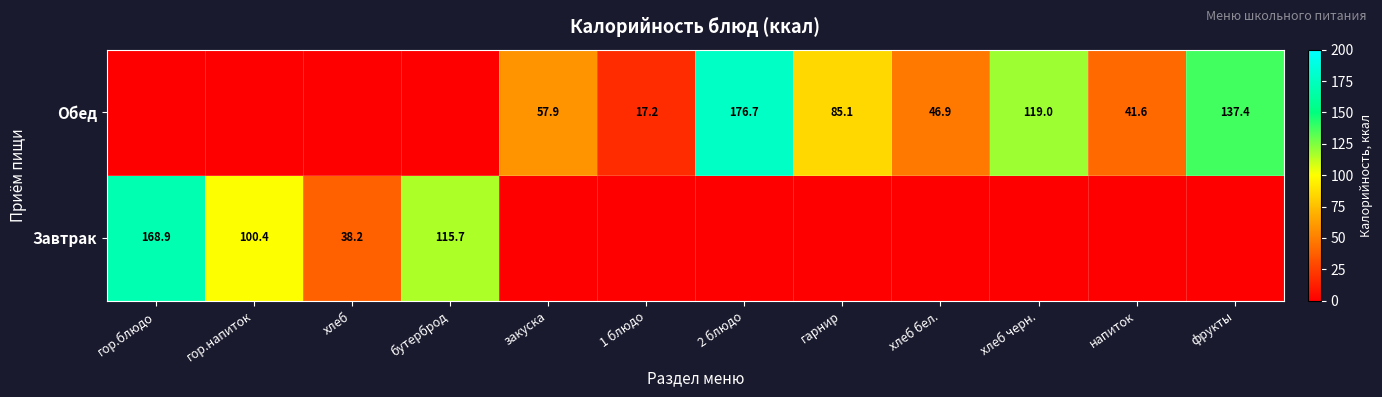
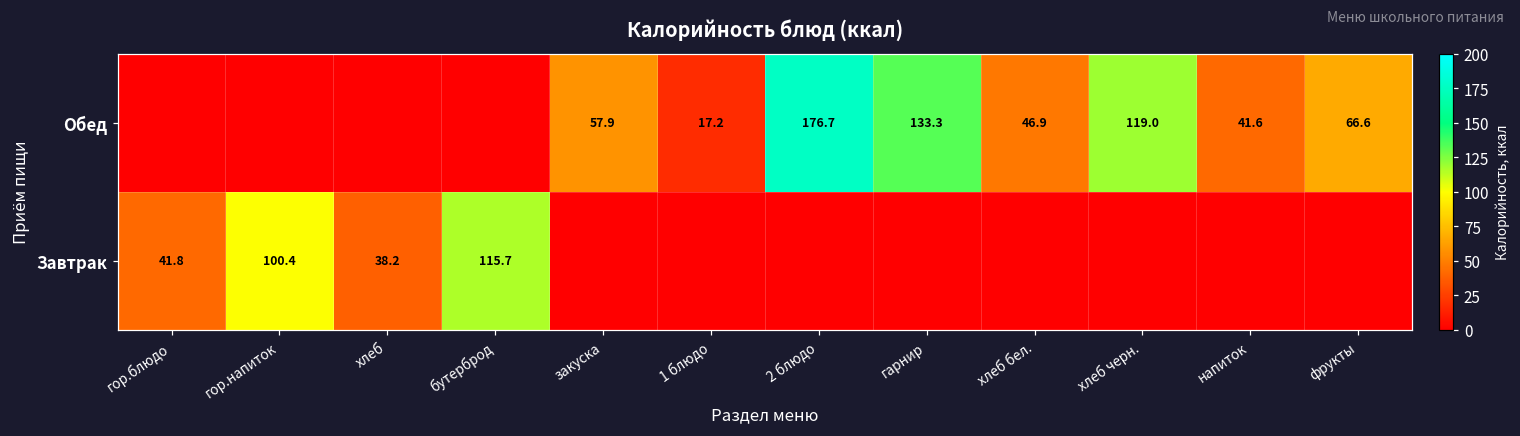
Обед, гарнир: 85.1 -> 133.3
Обед, фрукты: 137.4 -> 66.6
Завтрак, гор.блюдо: 168.9 -> 41.8
